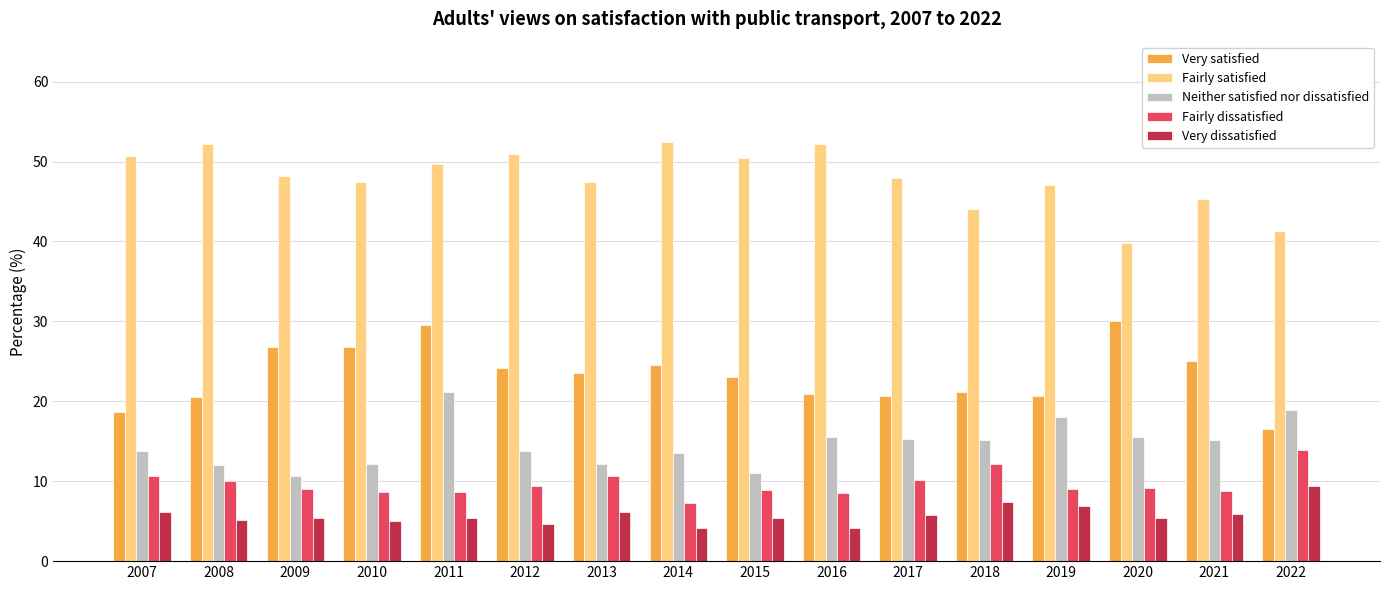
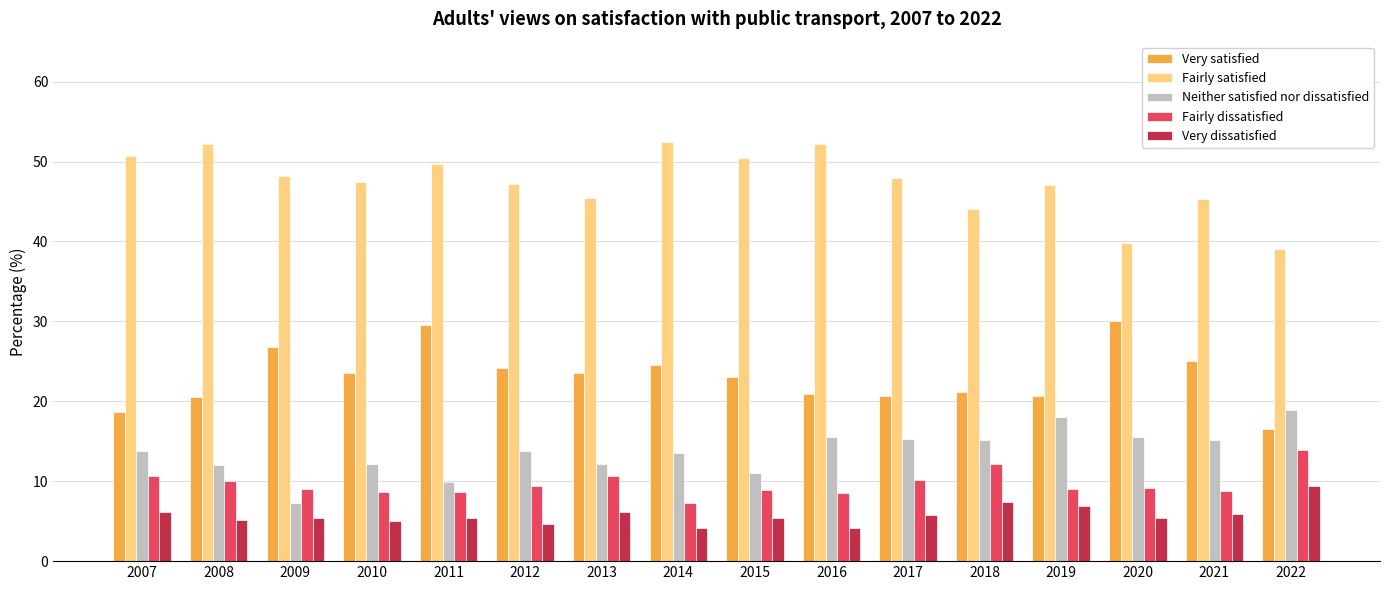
Neither satisfied nor dissatisfied, 2009: 11 -> 7
Very satisfied, 2010: 27 -> 24
Neither satisfied nor dissatisfied, 2011: 21 -> 10
Fairly satisfied, 2012: 51 -> 47
Fairly satisfied, 2013: 48 -> 46
Fairly satisfied, 2022: 41 -> 39
